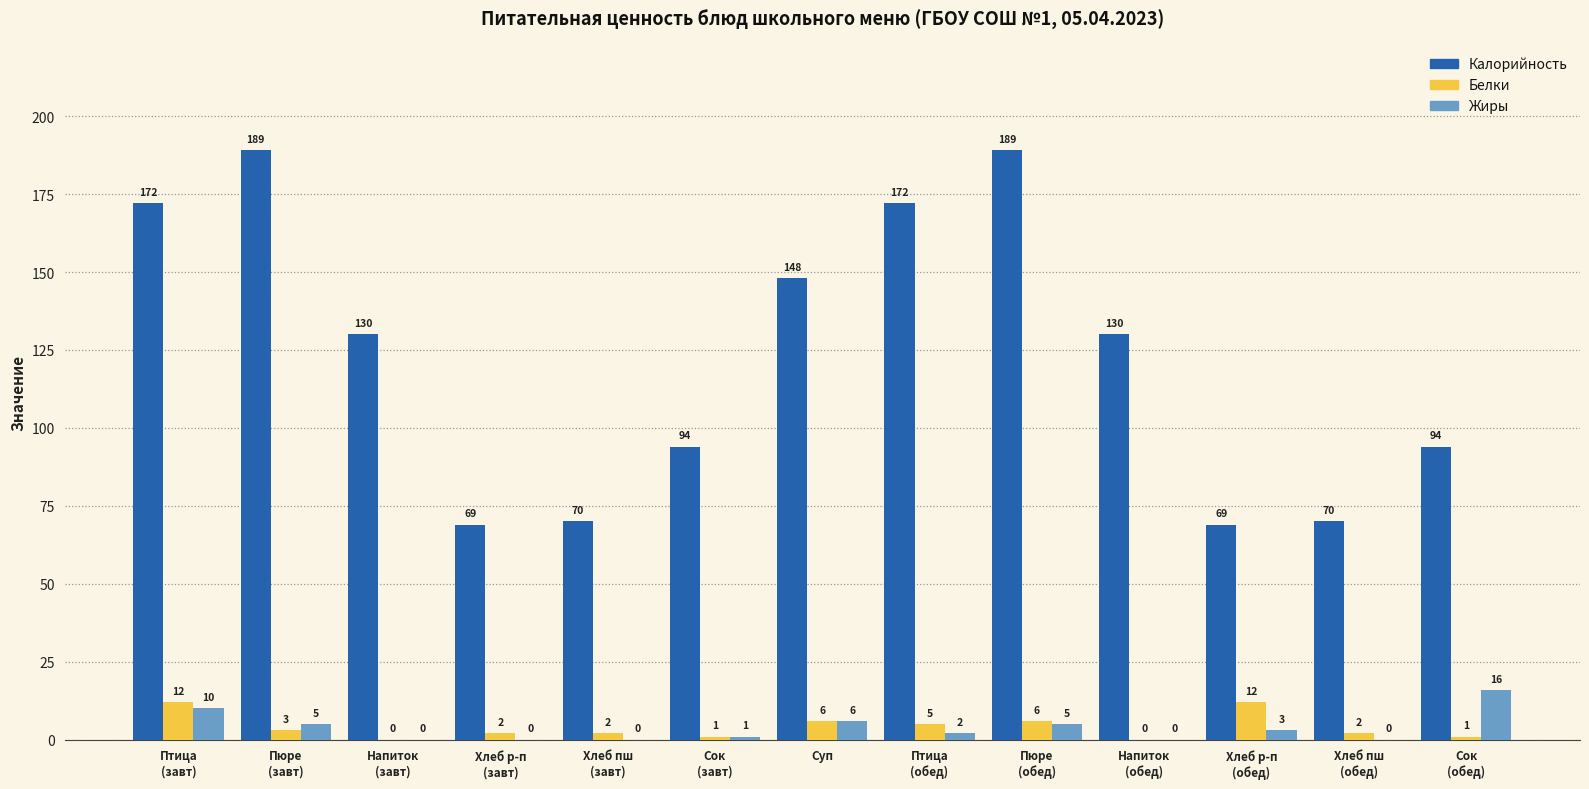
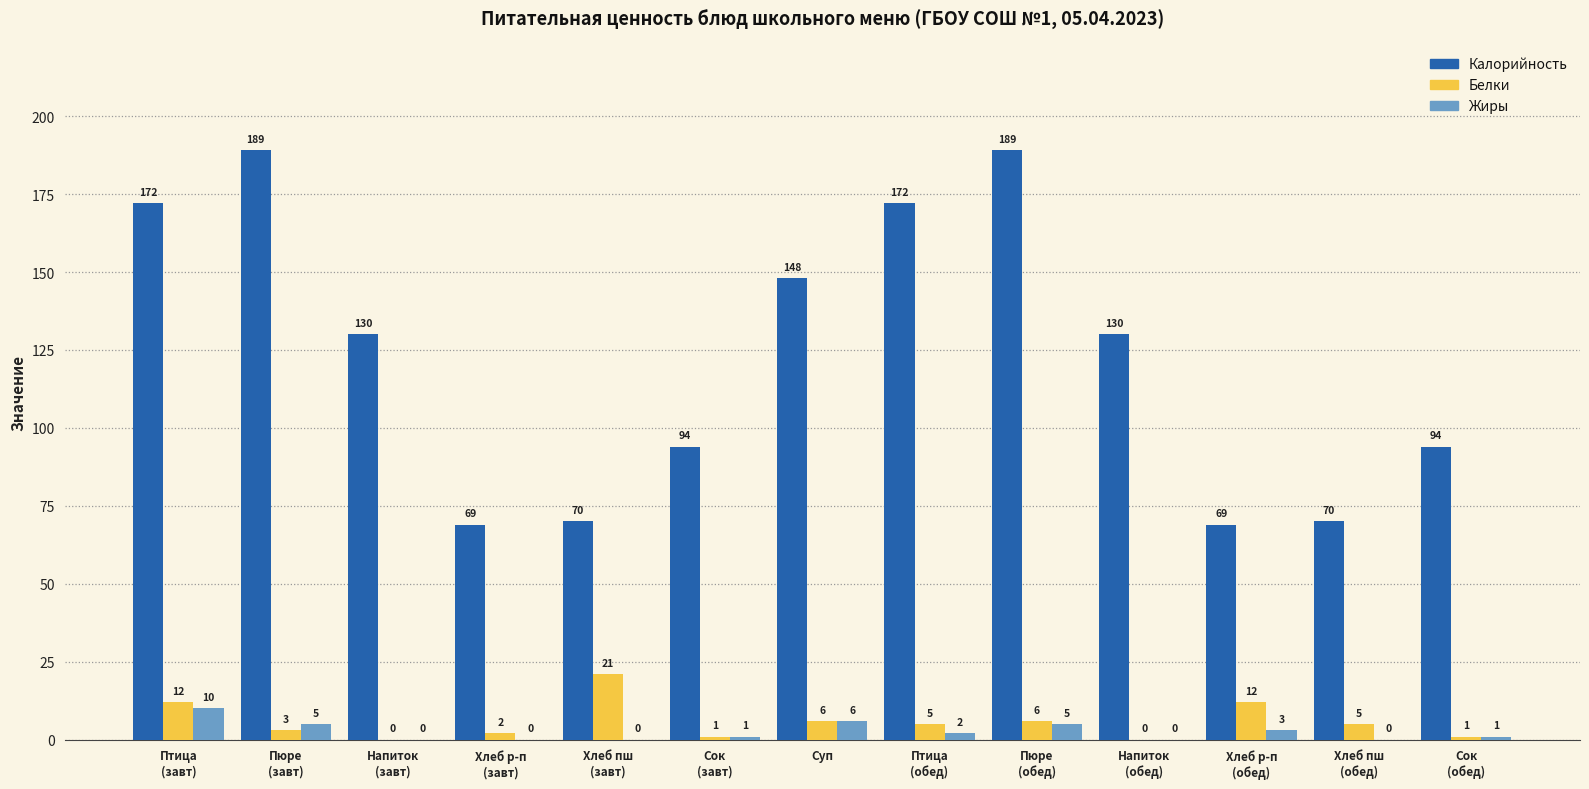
Белки, Хлеб пш (завт): 2 -> 21
Белки, Хлеб пш (обед): 2 -> 5
Жиры, Сок (обед): 16 -> 1
